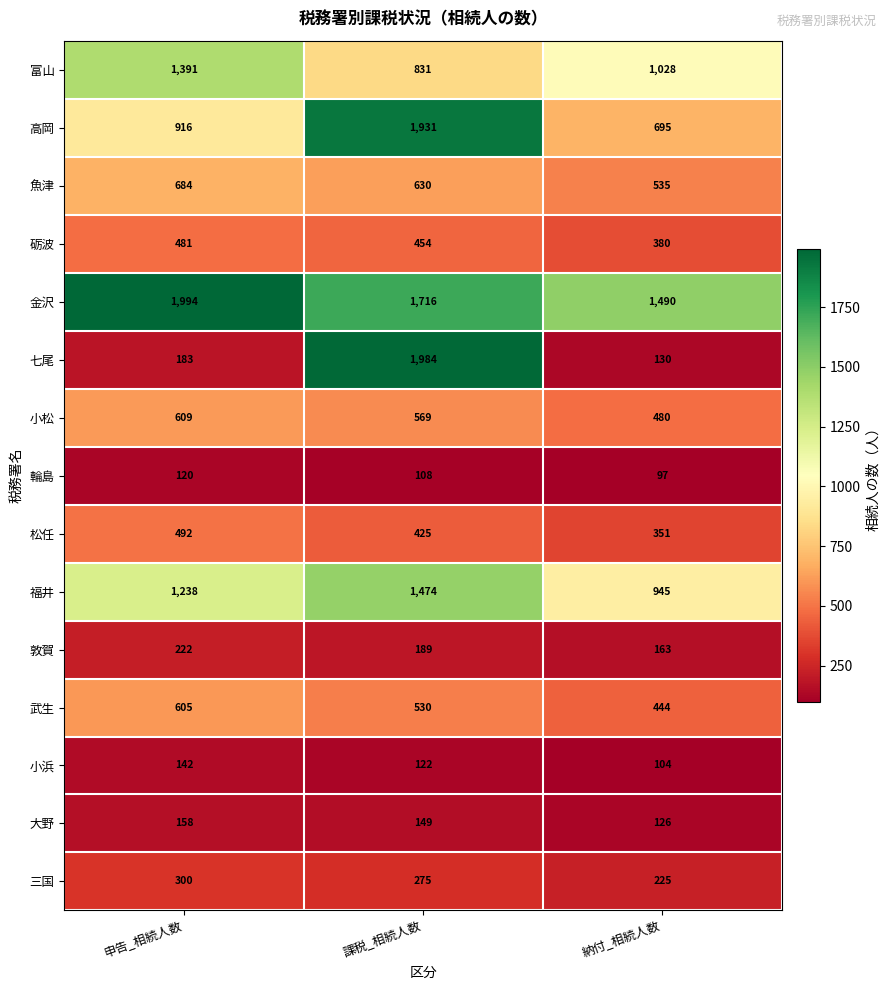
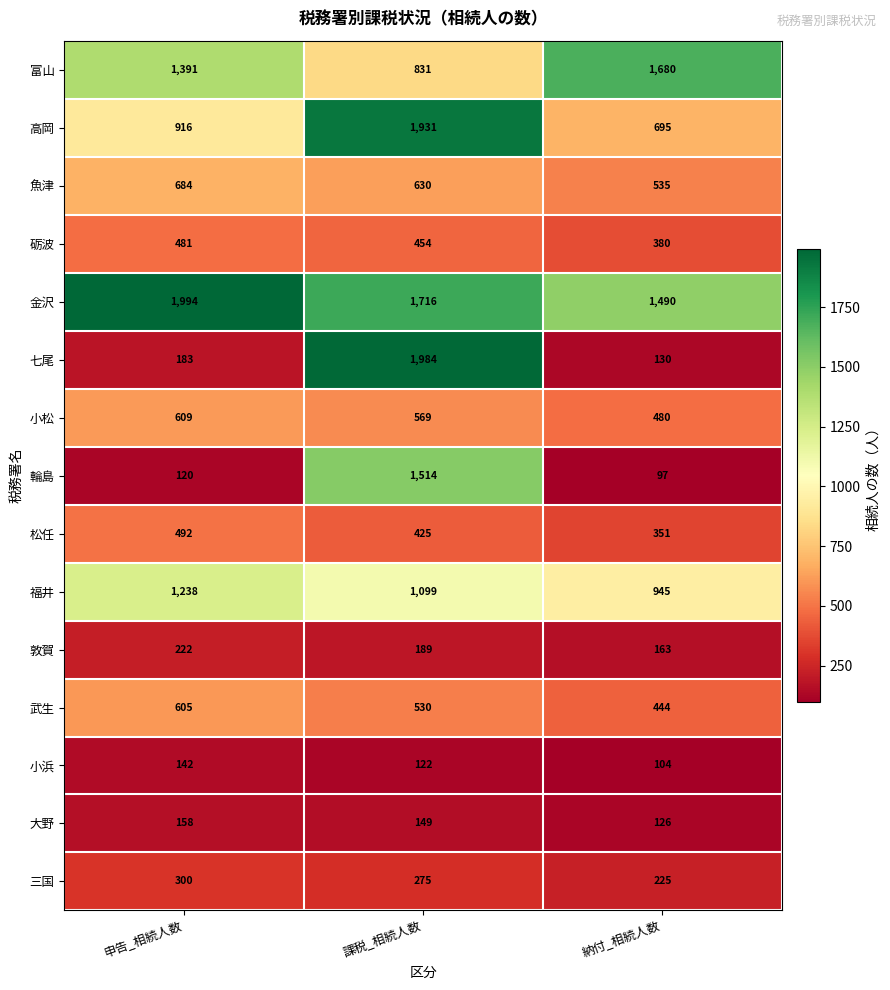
富山, 納付_相続人数: 1,028 -> 1,680
輪島, 課税_相続人数: 108 -> 1,514
福井, 課税_相続人数: 1,474 -> 1,099
